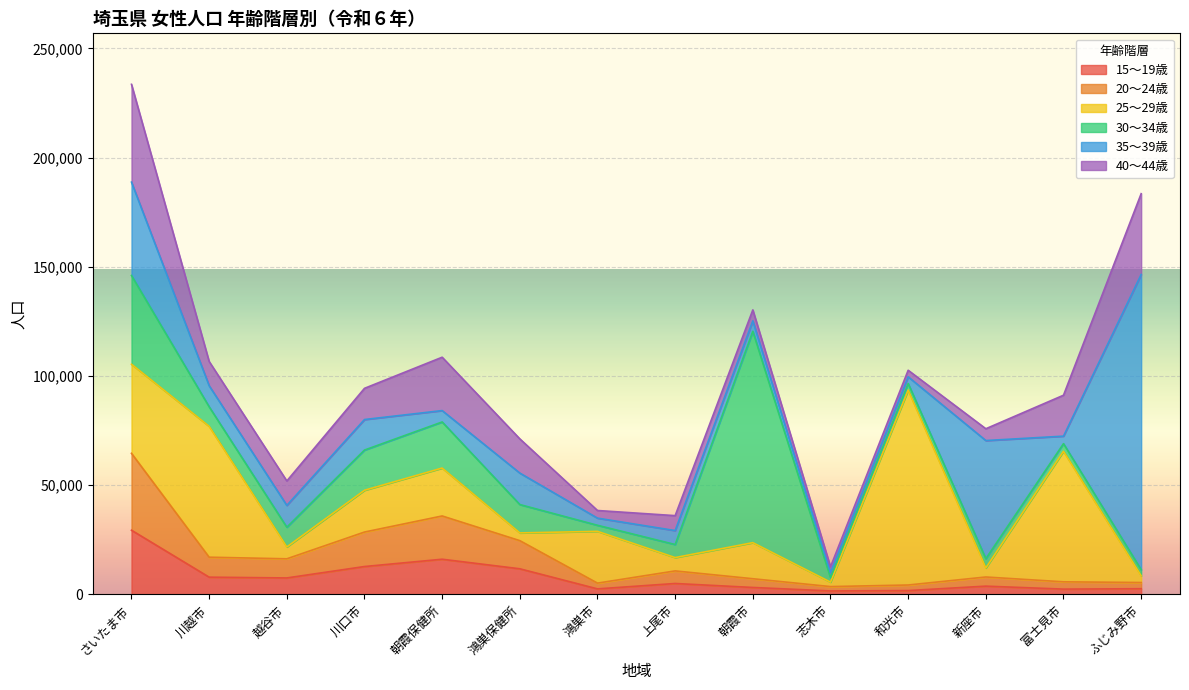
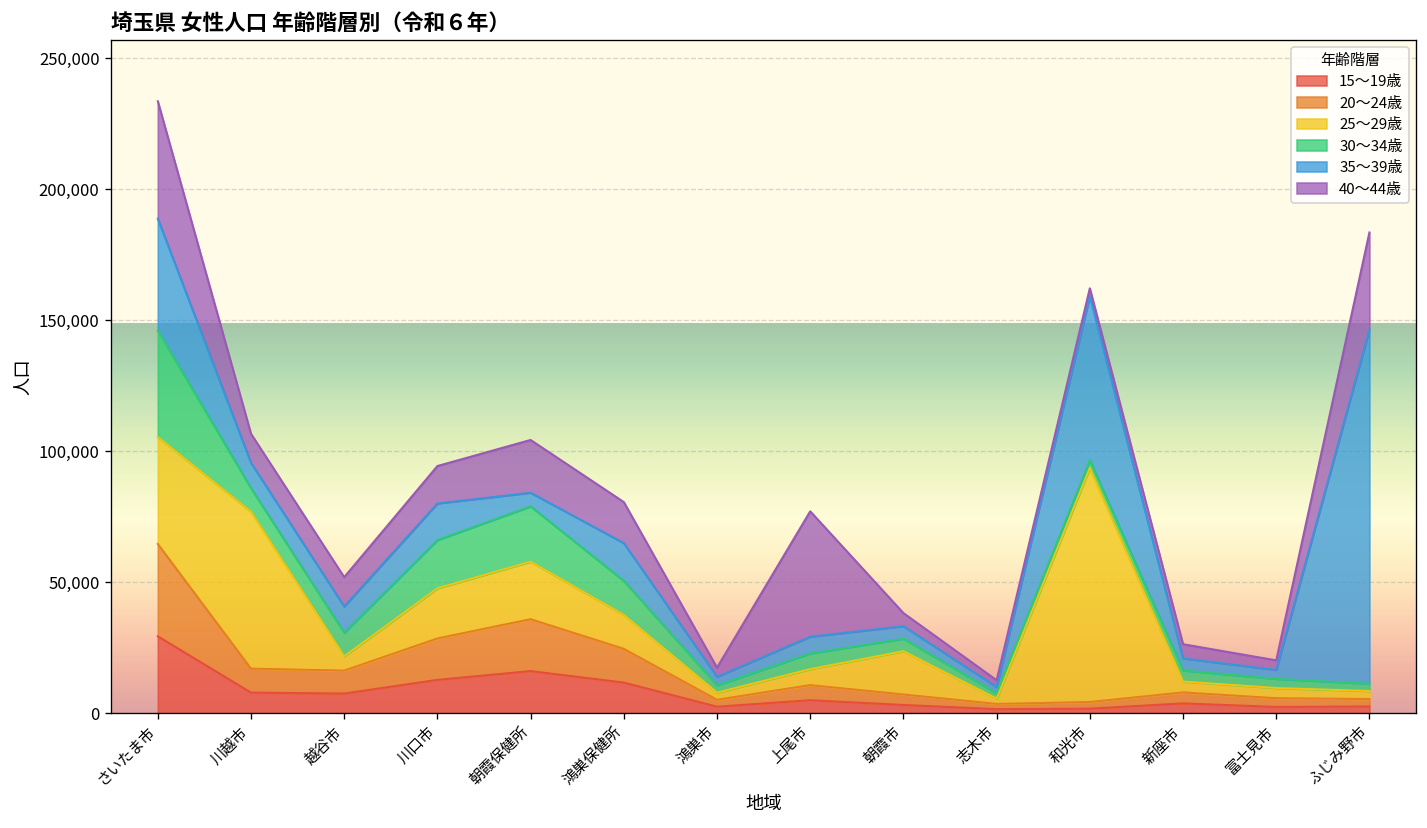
40～44歳, 朝霞保健所: 24,000 -> 20,000
25～29歳, 鴻巣保健所: 4,000 -> 13,000
25～29歳, 鴻巣市: 24,000 -> 3,000
40～44歳, 上尾市: 7,000 -> 48,000
30～34歳, 朝霞市: 97,000 -> 5,000
35～39歳, 和光市: 3,000 -> 63,000
35～39歳, 新座市: 54,000 -> 5,000
25～29歳, 富士見市: 60,000 -> 4,000
40～44歳, 富士見市: 19,000 -> 4,000
